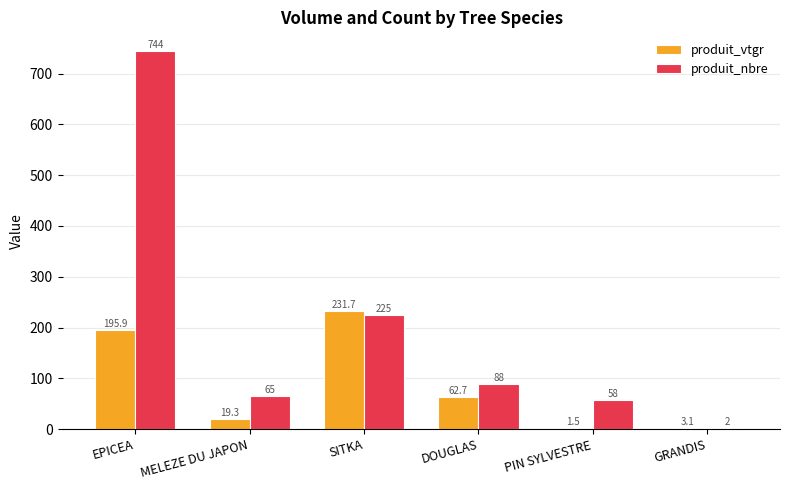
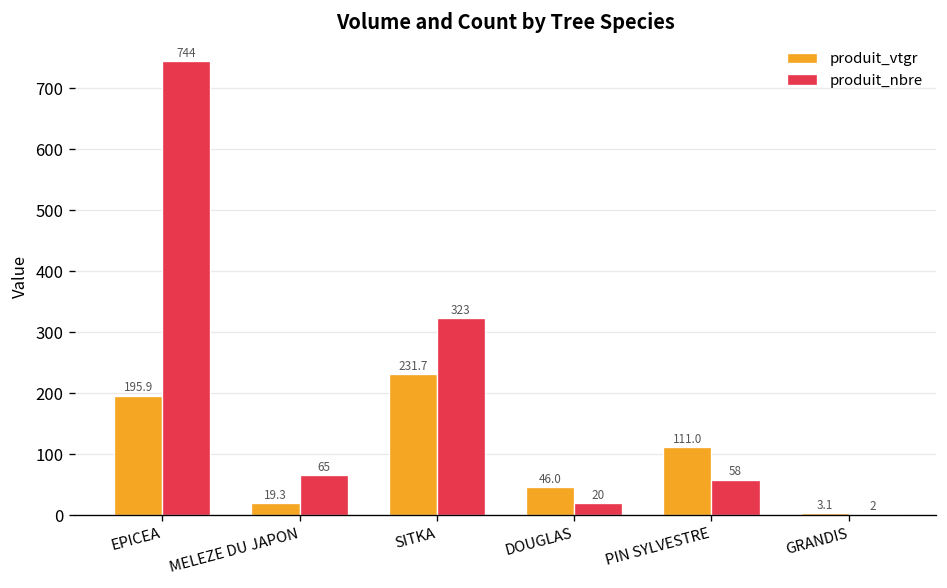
produit_nbre, SITKA: 225 -> 323
produit_vtgr, DOUGLAS: 62.7 -> 46.0
produit_nbre, DOUGLAS: 88 -> 20
produit_vtgr, PIN SYLVESTRE: 1.5 -> 111.0
